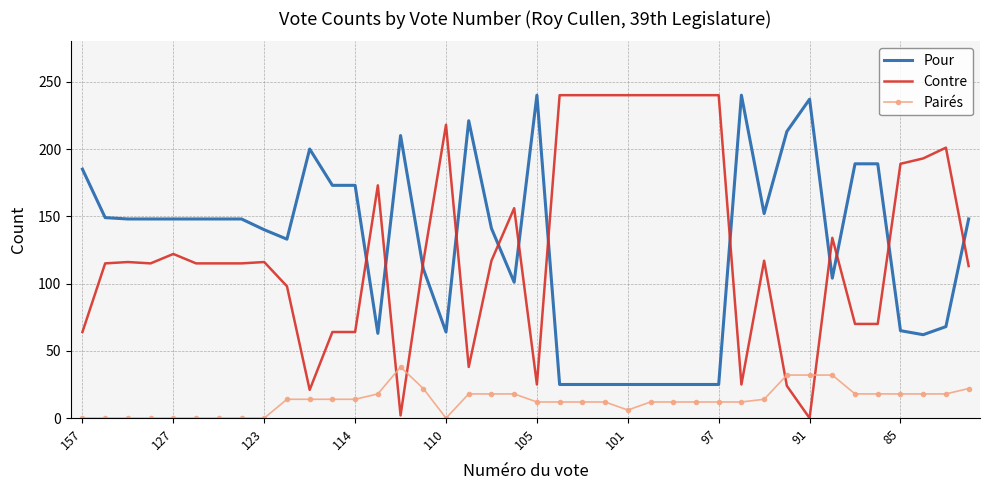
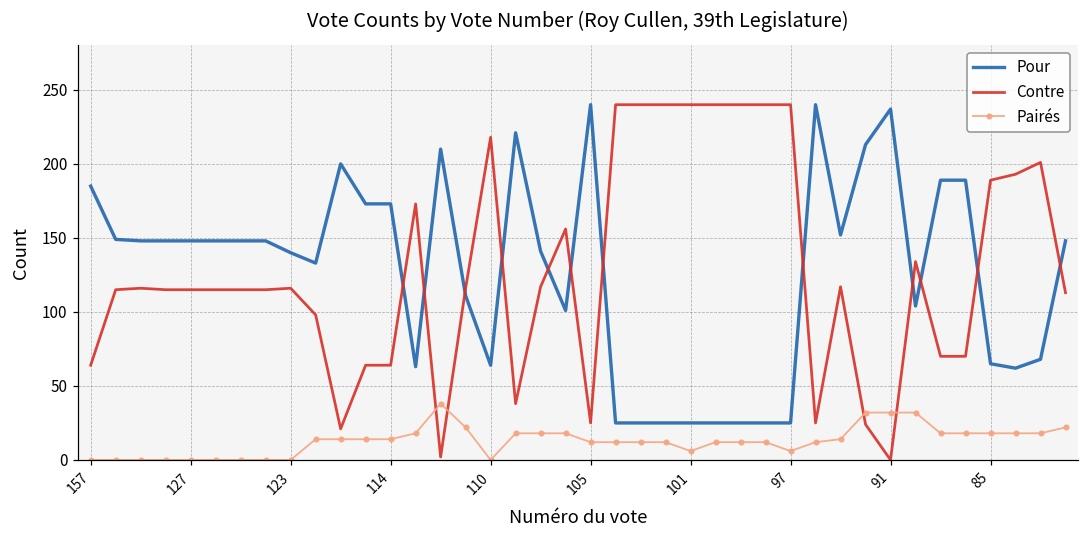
Contre, 127: 122 -> 115
Pairés, 97: 12 -> 6
